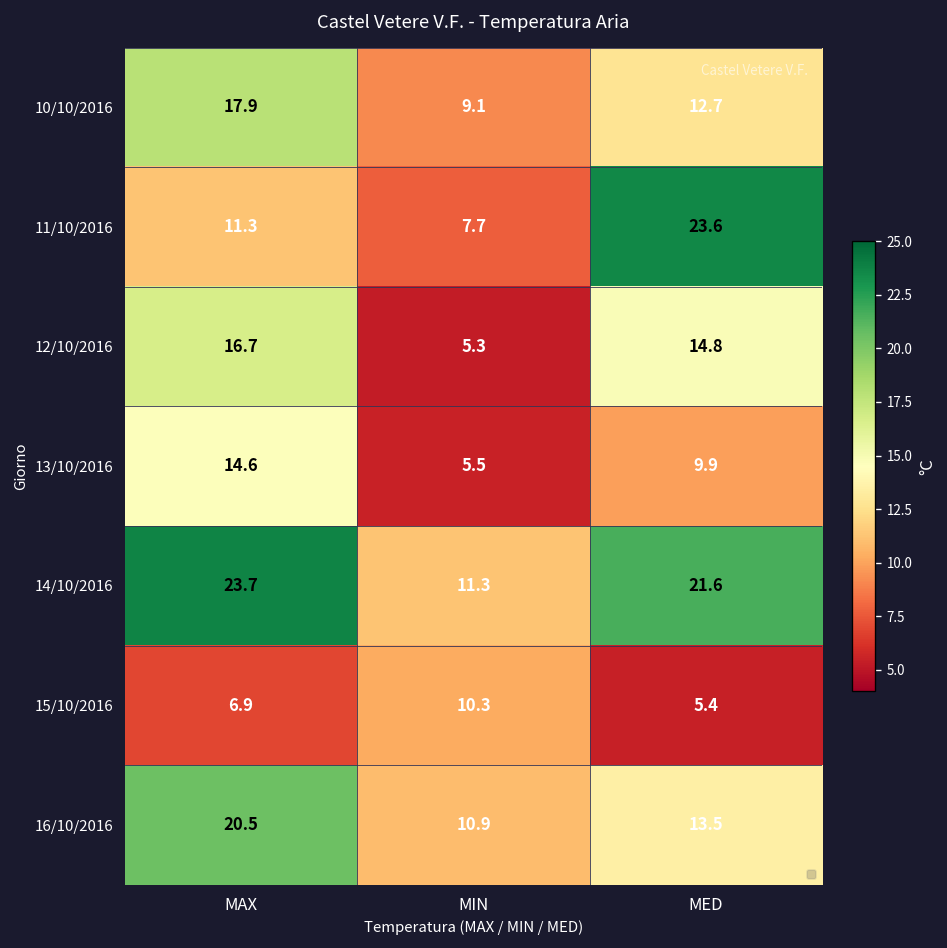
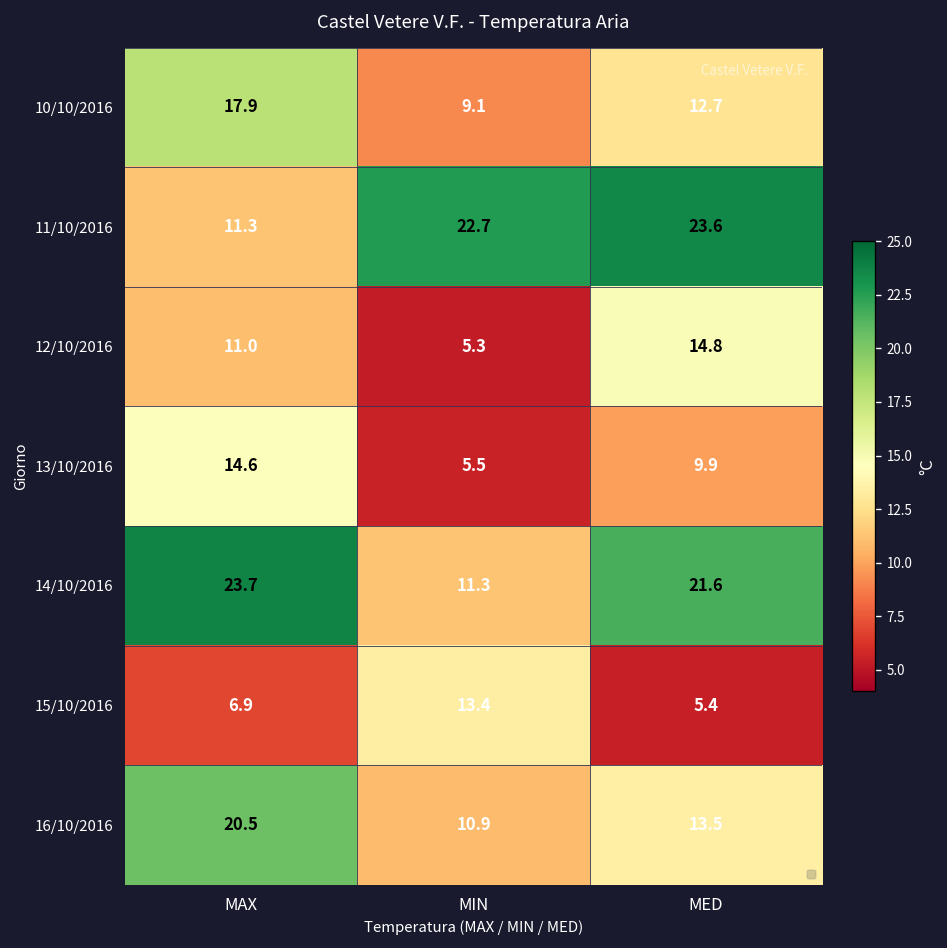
11/10/2016, MIN: 7.7 -> 22.7
12/10/2016, MAX: 16.7 -> 11.0
15/10/2016, MIN: 10.3 -> 13.4
